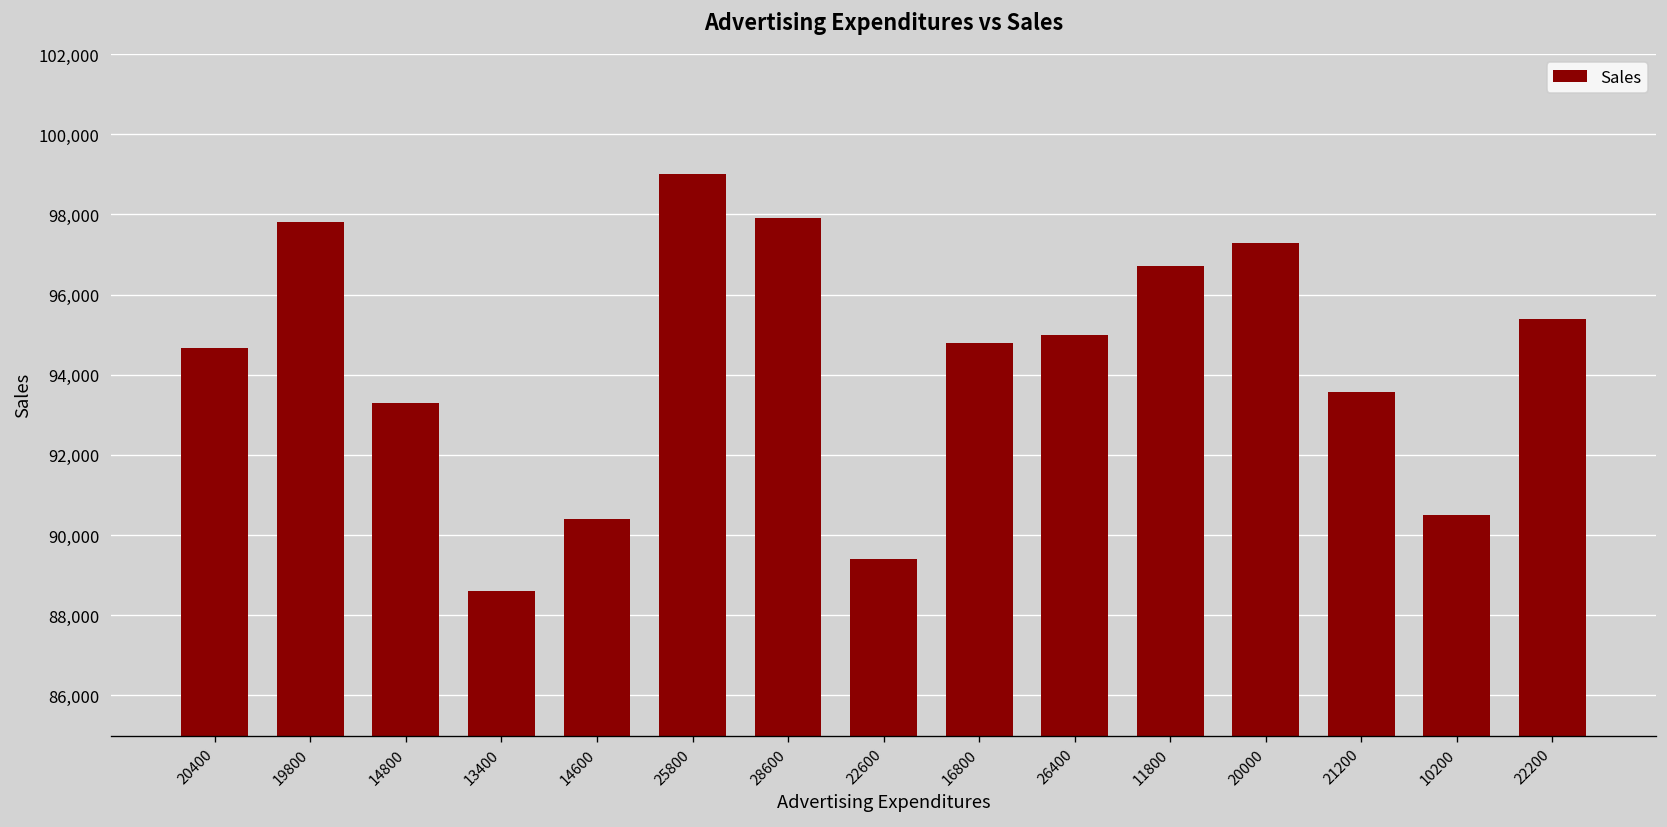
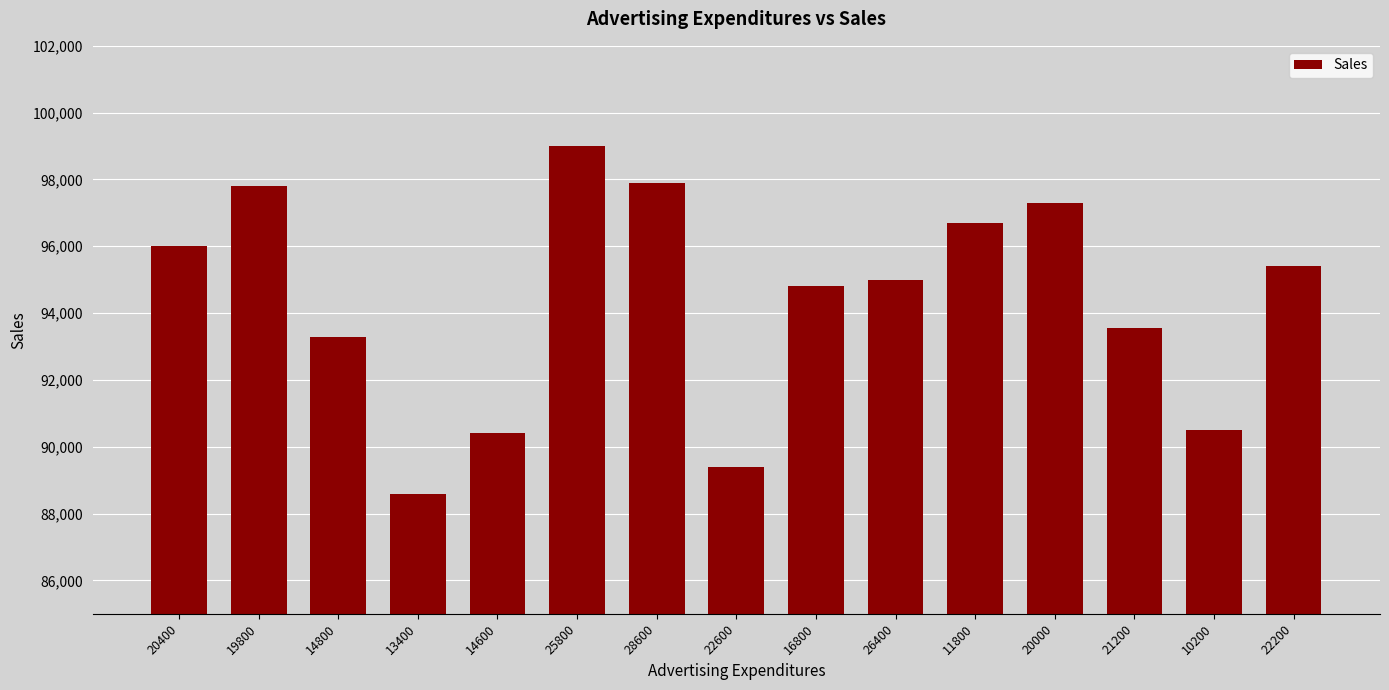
20400: 94,700 -> 96,000
